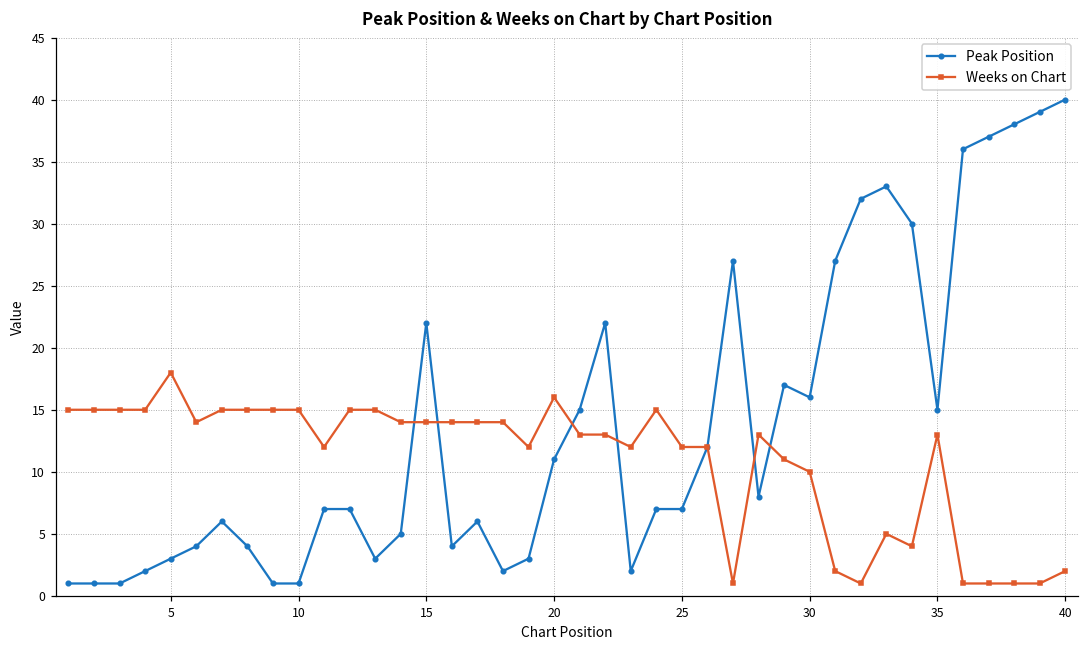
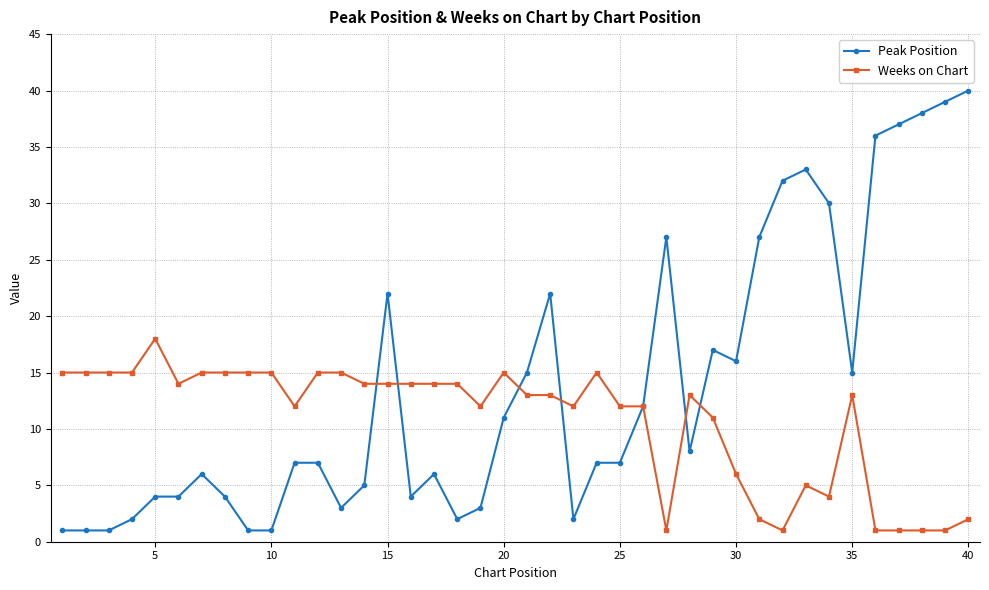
Peak Position, 5: 3 -> 4
Weeks on Chart, 20: 16 -> 15
Weeks on Chart, 30: 10 -> 6
